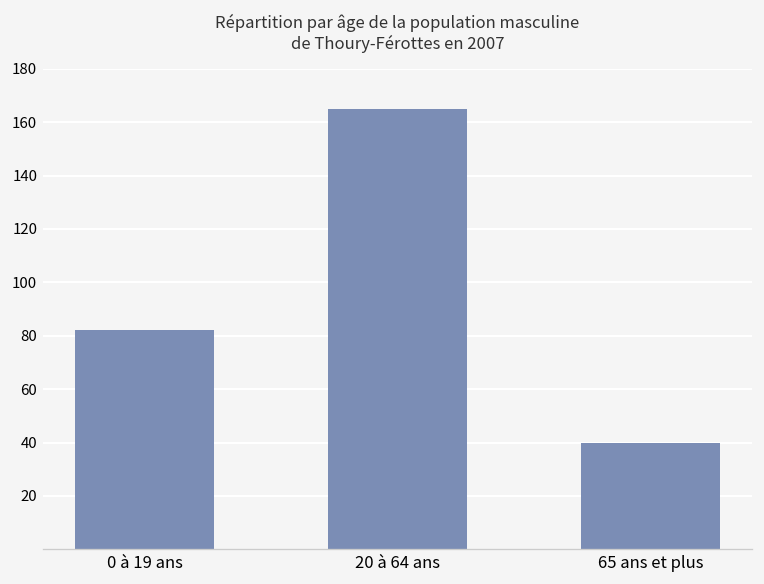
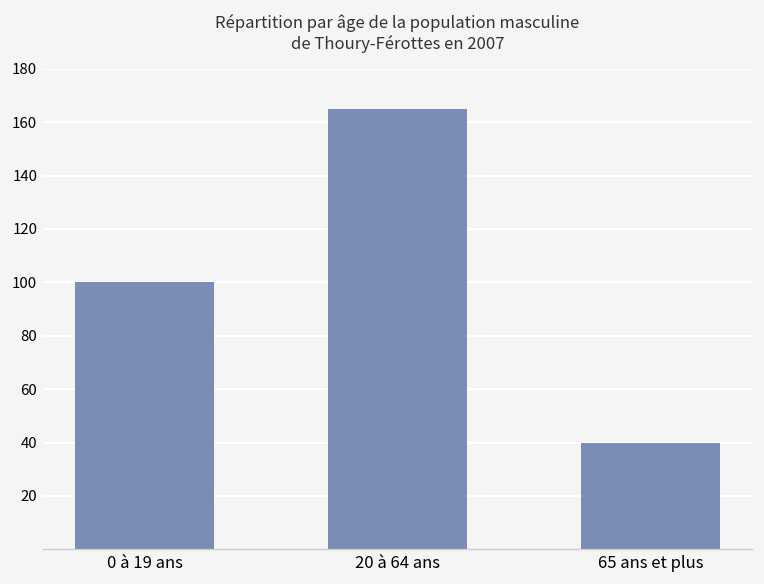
0 à 19 ans: 82 -> 100
